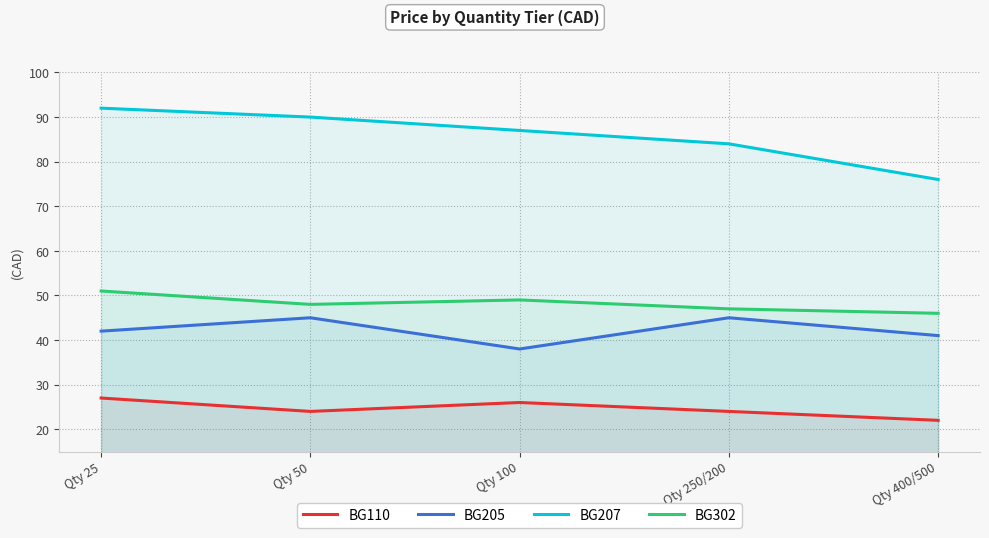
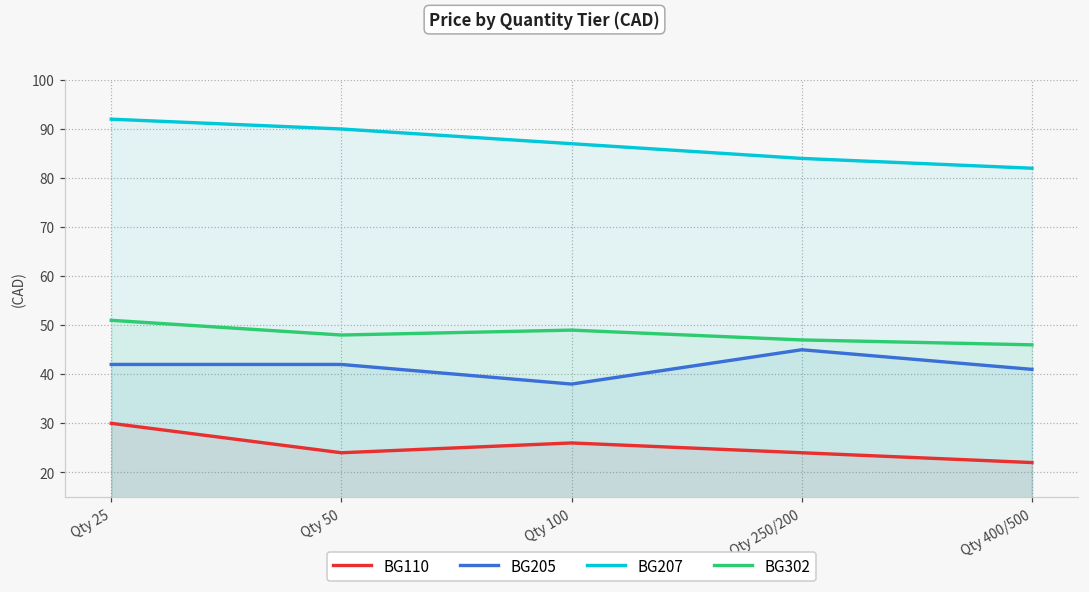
BG110, Qty 25: 27 -> 30
BG205, Qty 50: 45 -> 42
BG207, Qty 400/500: 76 -> 82
